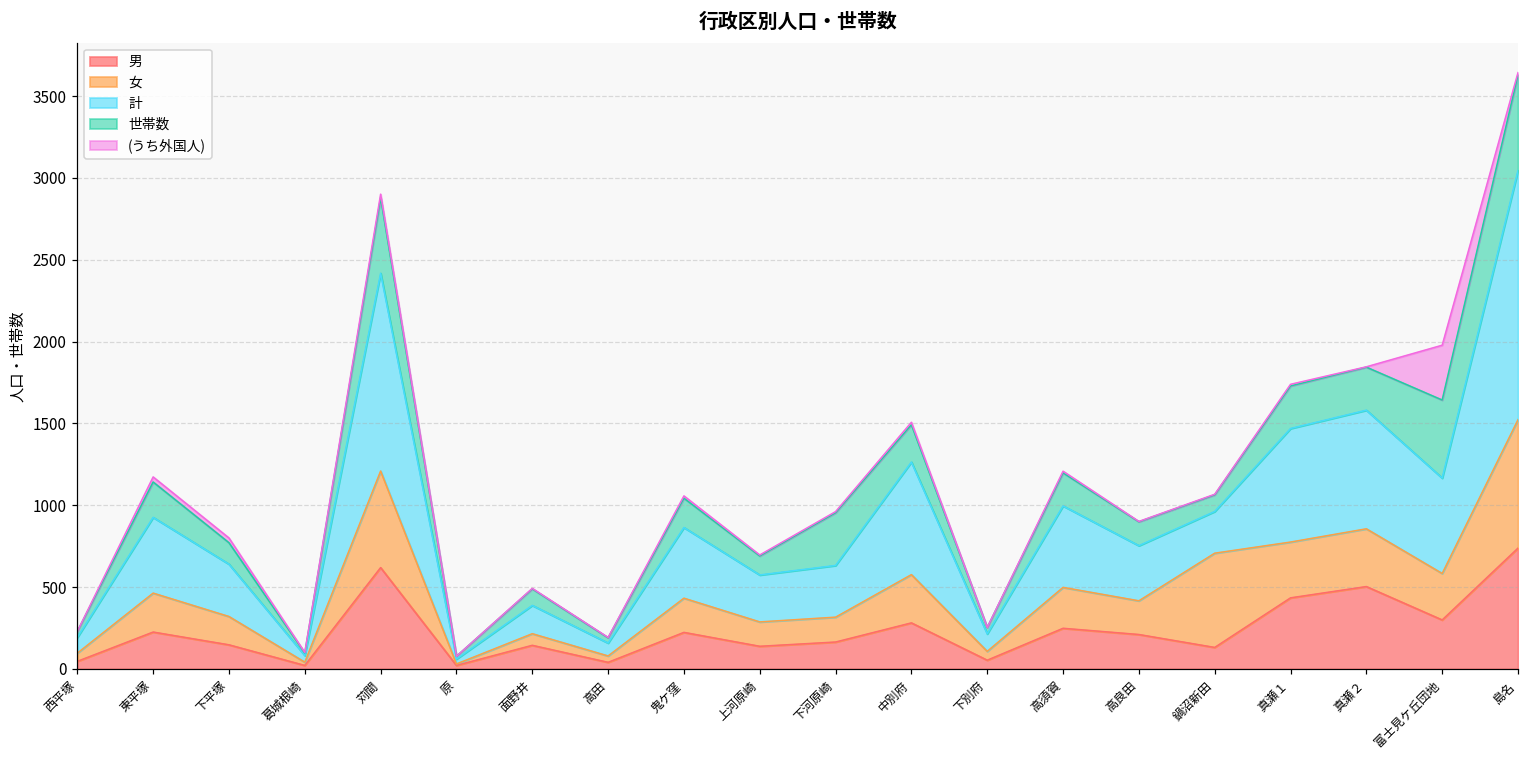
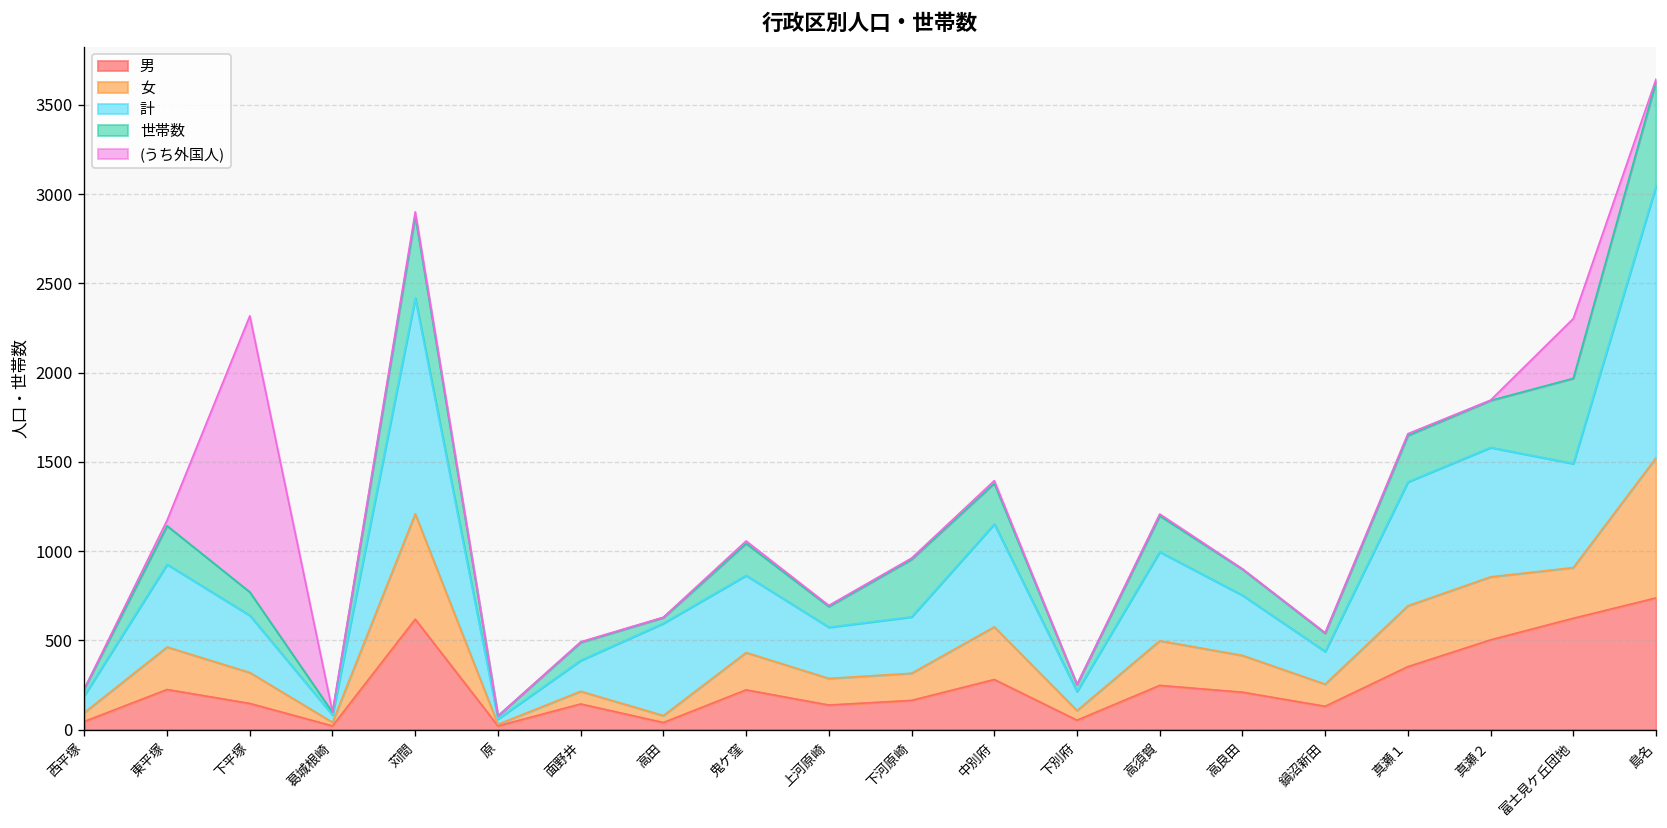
(うち外国人), 下平塚: 30 -> 1550
計, 高田: 80 -> 520
計, 中別府: 690 -> 580
女, 鍋沼新田: 580 -> 120
計, 鍋沼新田: 260 -> 180
男, 真瀬１: 430 -> 350
男, 富士見ケ丘団地: 300 -> 620
